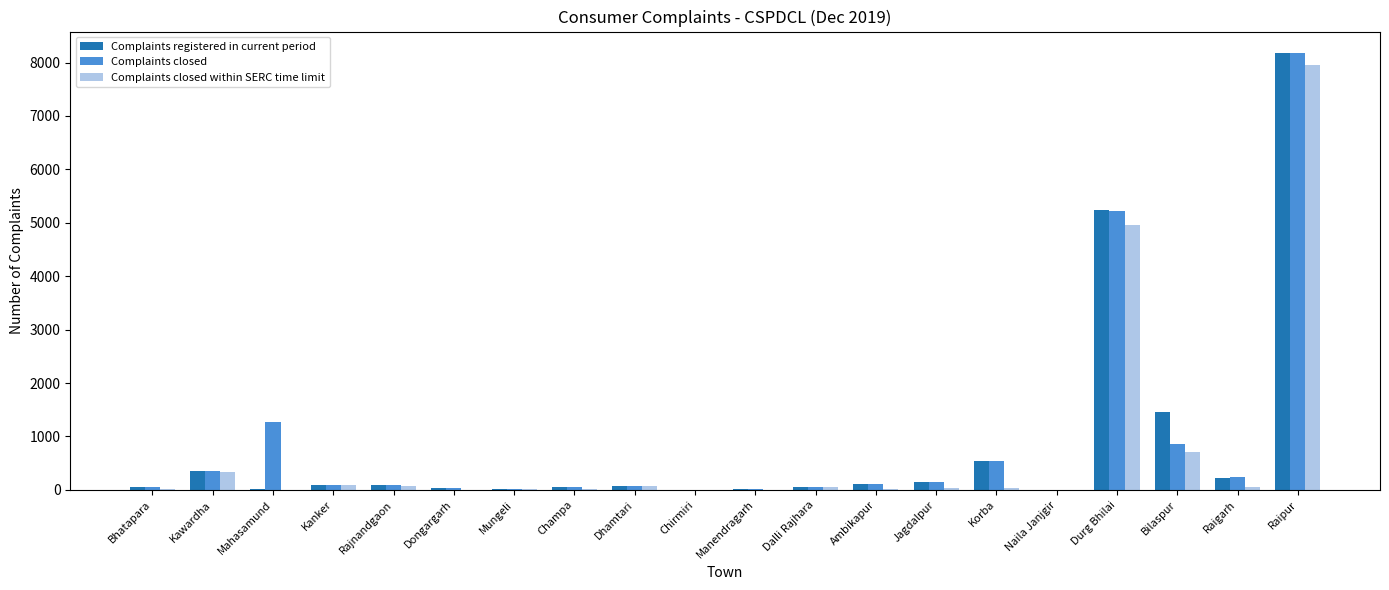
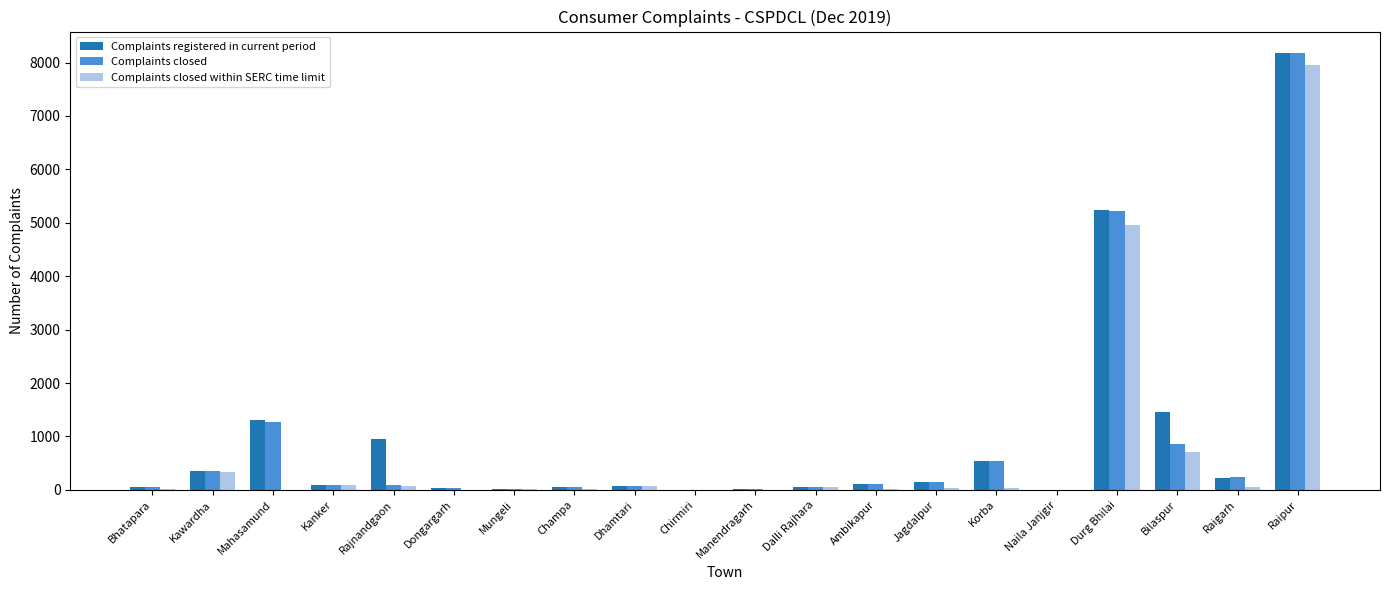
Complaints registered in current period, Mahasamund: 0 -> 1300
Complaints registered in current period, Rajnandgaon: 100 -> 900
